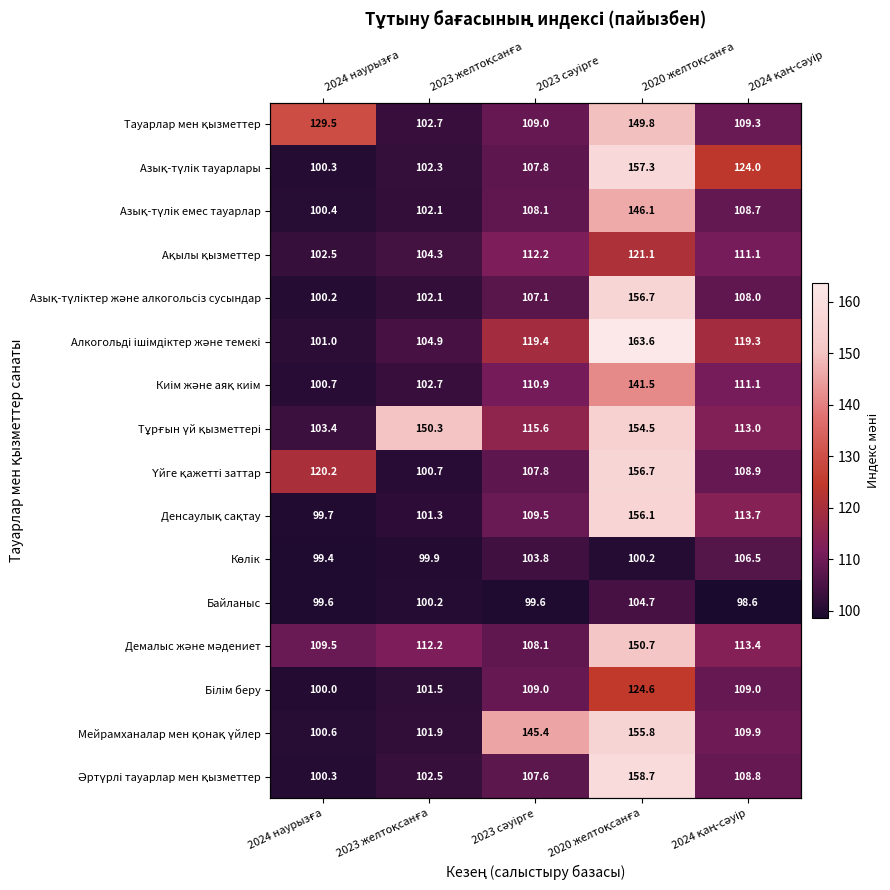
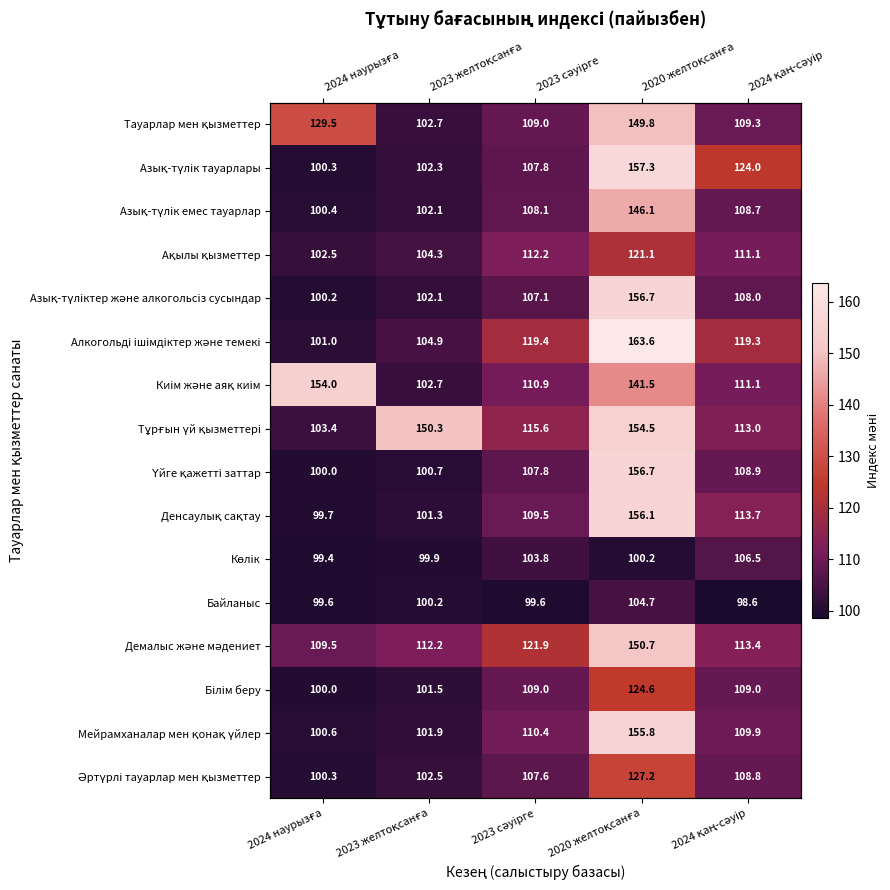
Киім және аяқ киім, 2024 наурызға: 100.7 -> 154.0
Үйге қажетті заттар, 2024 наурызға: 120.2 -> 100.0
Демалыс және мәдениет, 2023 сәуірге: 108.1 -> 121.9
Мейрамханалар мен қонақ үйлер, 2023 сәуірге: 145.4 -> 110.4
Әртүрлі тауарлар мен қызметтер, 2020 желтоқсанға: 158.7 -> 127.2
